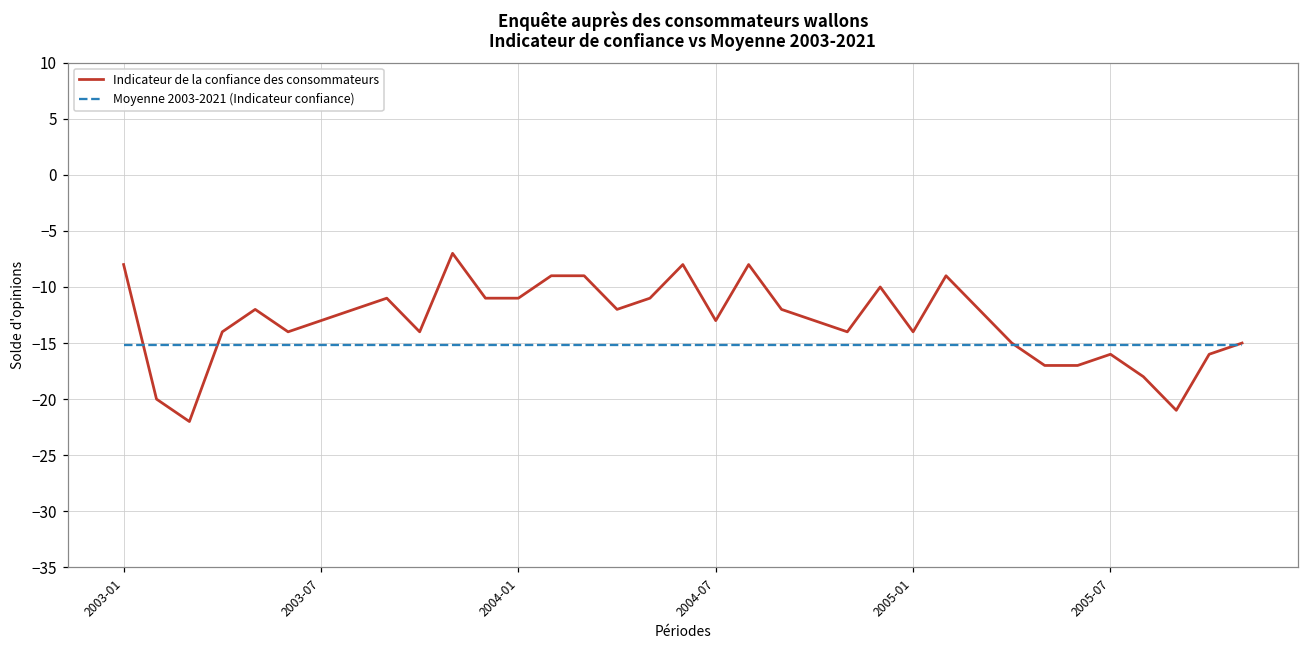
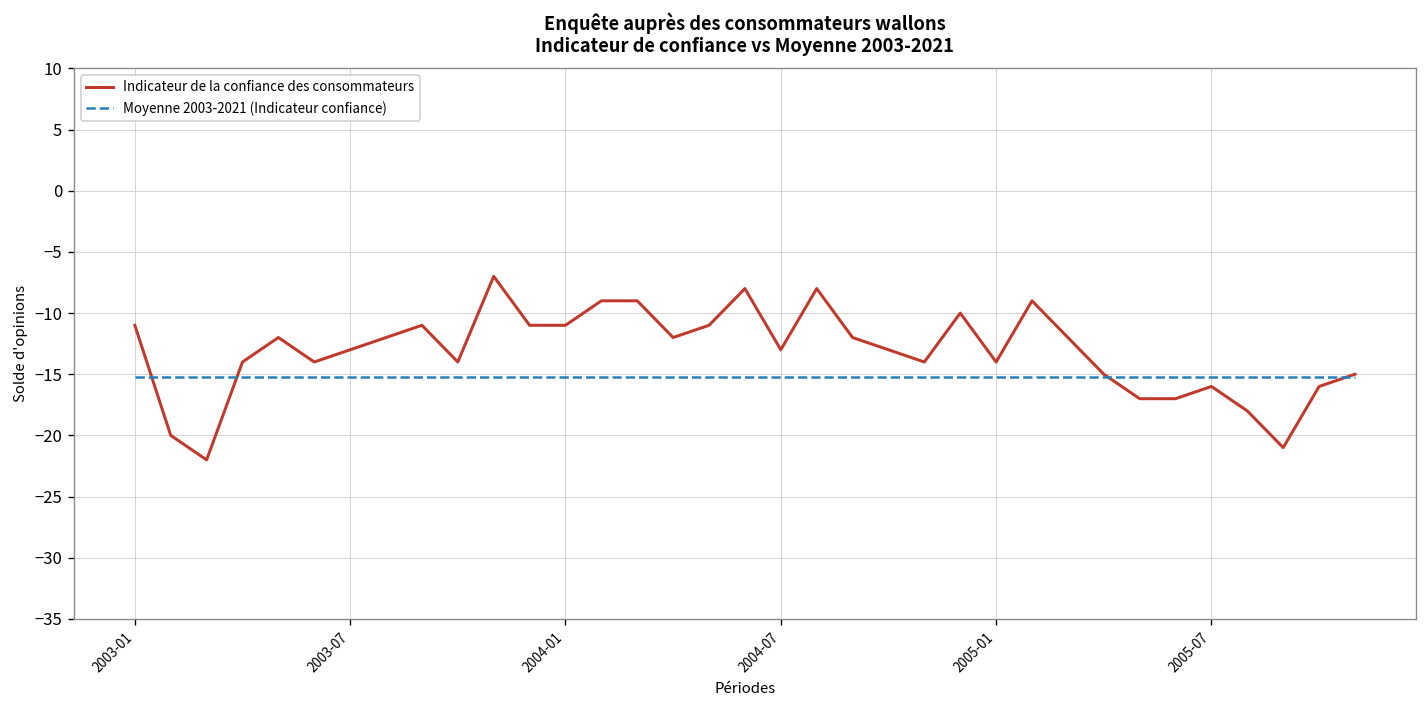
Indicateur de la confiance des consommateurs, 2003-01: -8 -> -11
